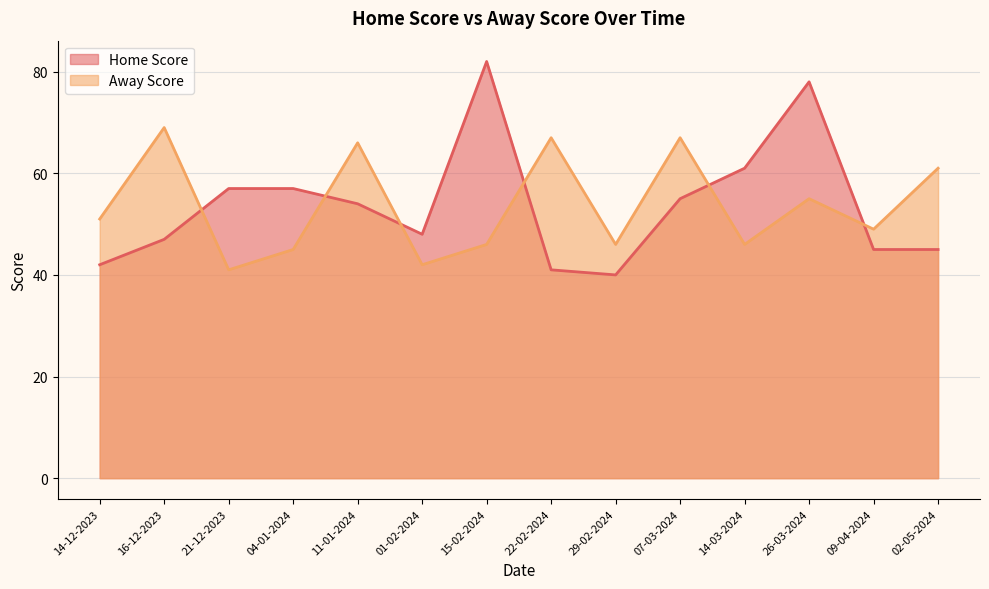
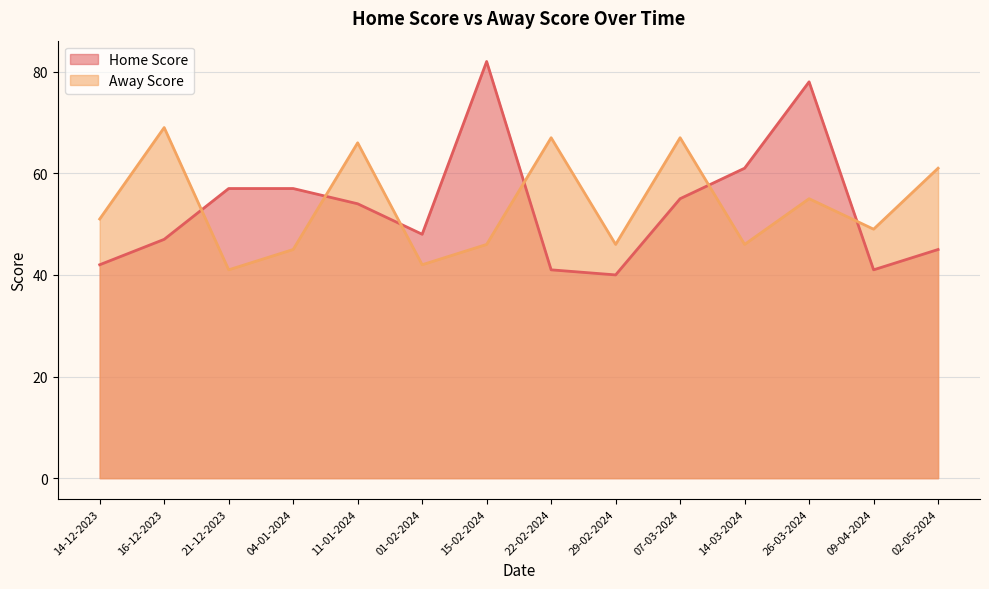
Home Score, 09-04-2024: 45 -> 41
